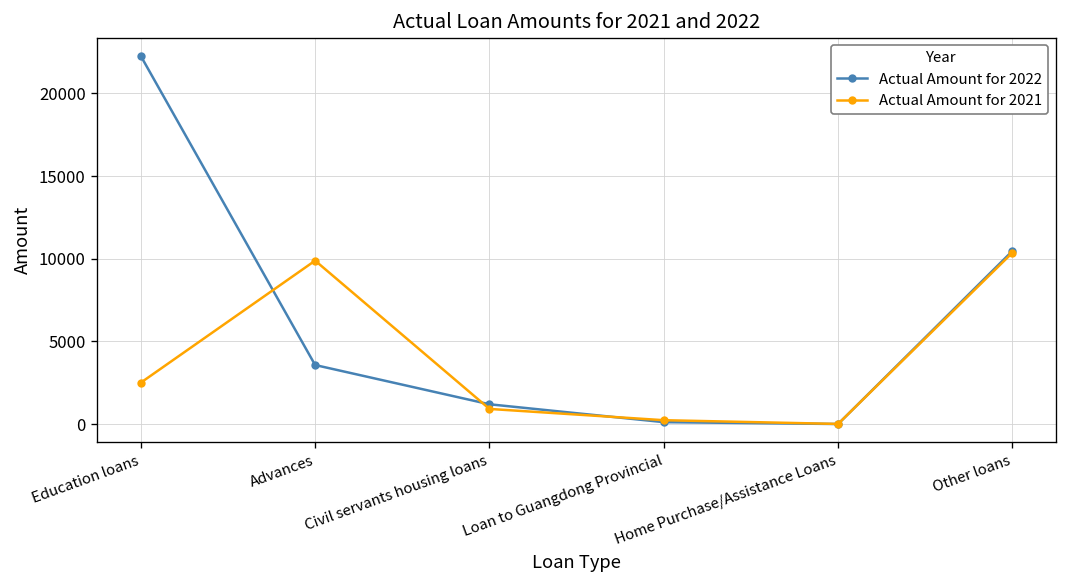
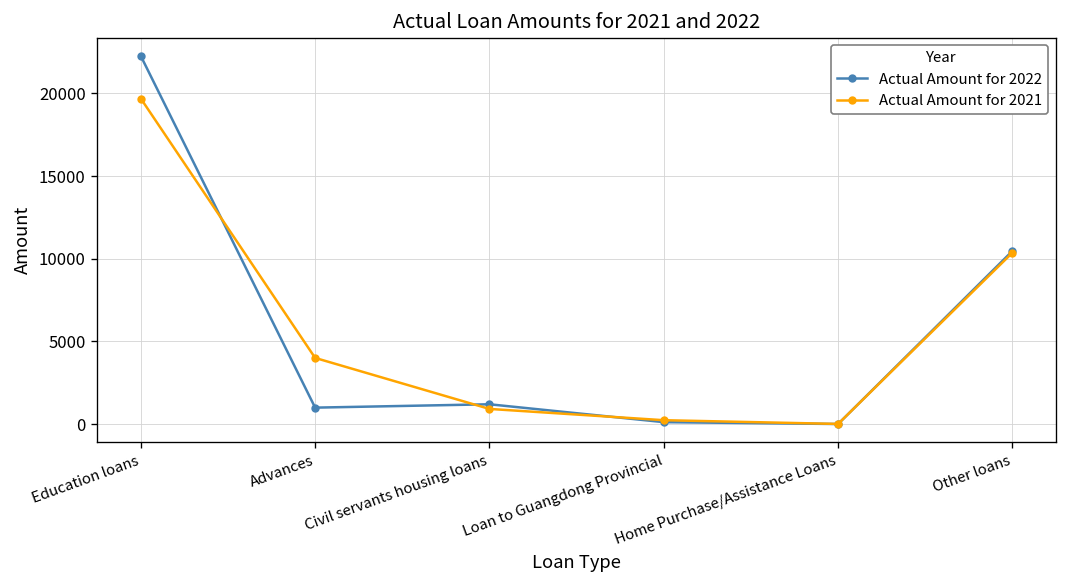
Actual Amount for 2021, Education loans: 2500 -> 19700
Actual Amount for 2022, Advances: 3600 -> 1000
Actual Amount for 2021, Advances: 9900 -> 4000
